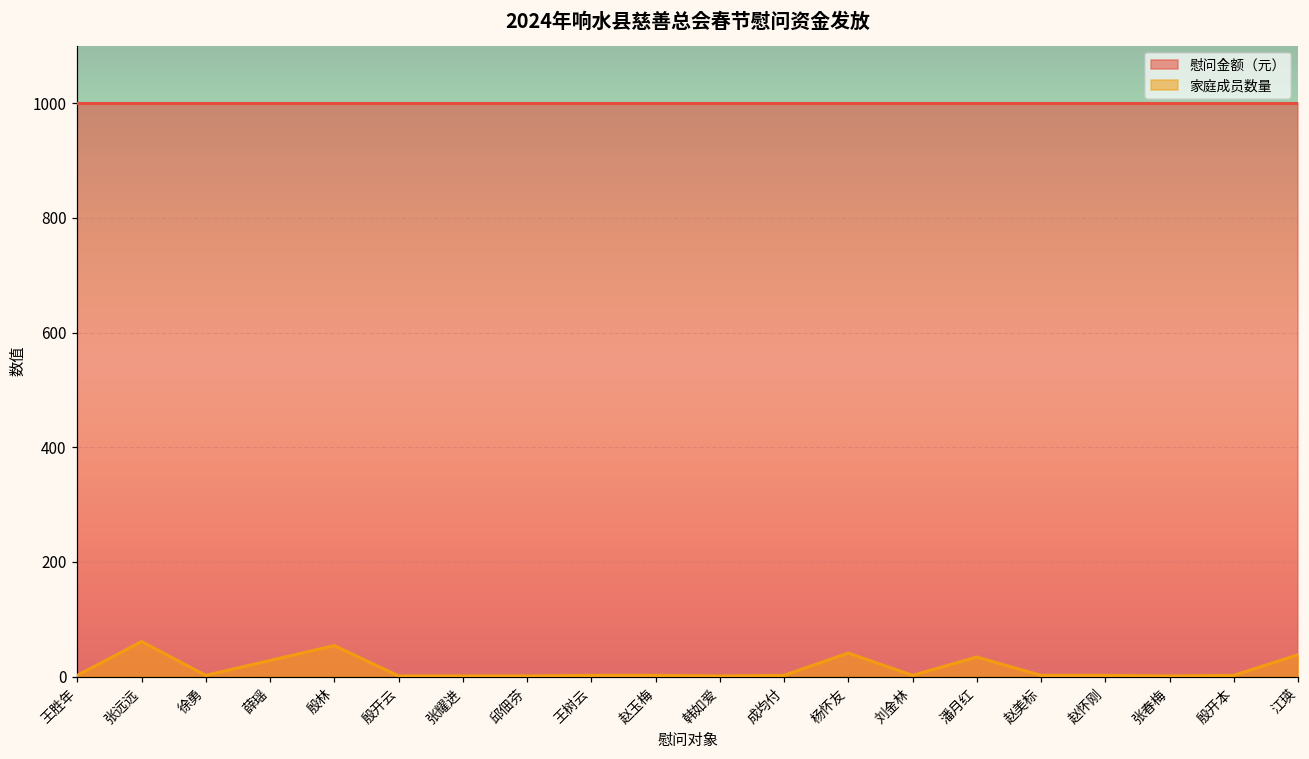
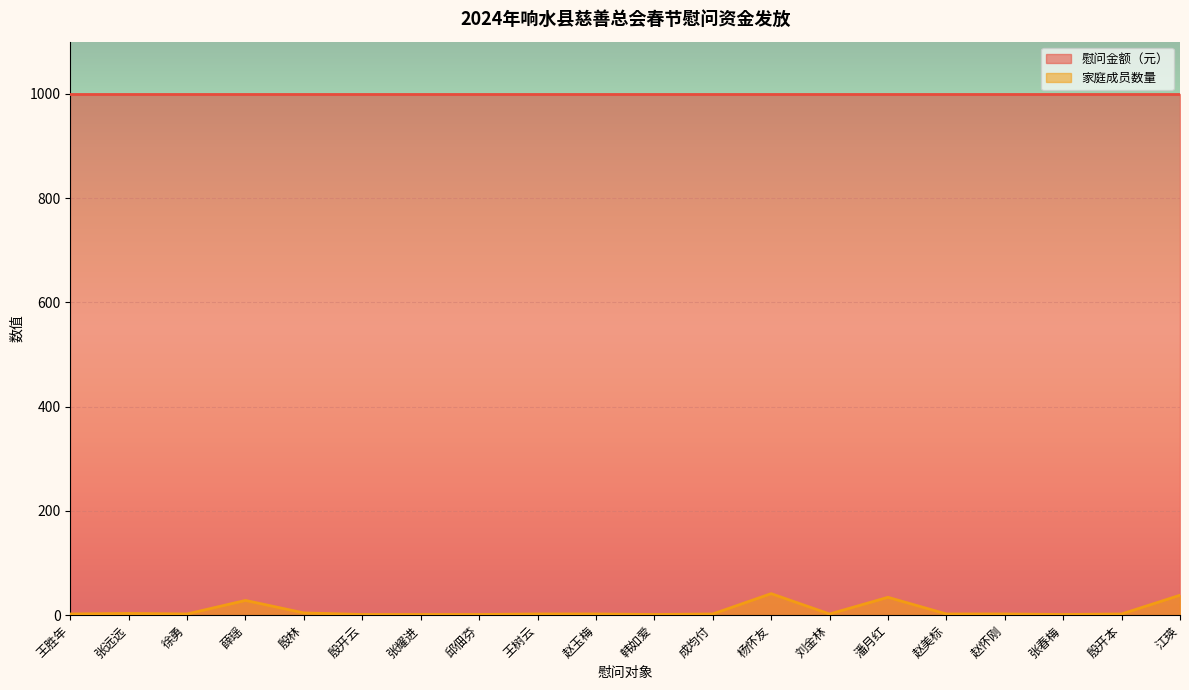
家庭成员数量, 张远远: 60 -> 0
家庭成员数量, 殷林: 50 -> 0
